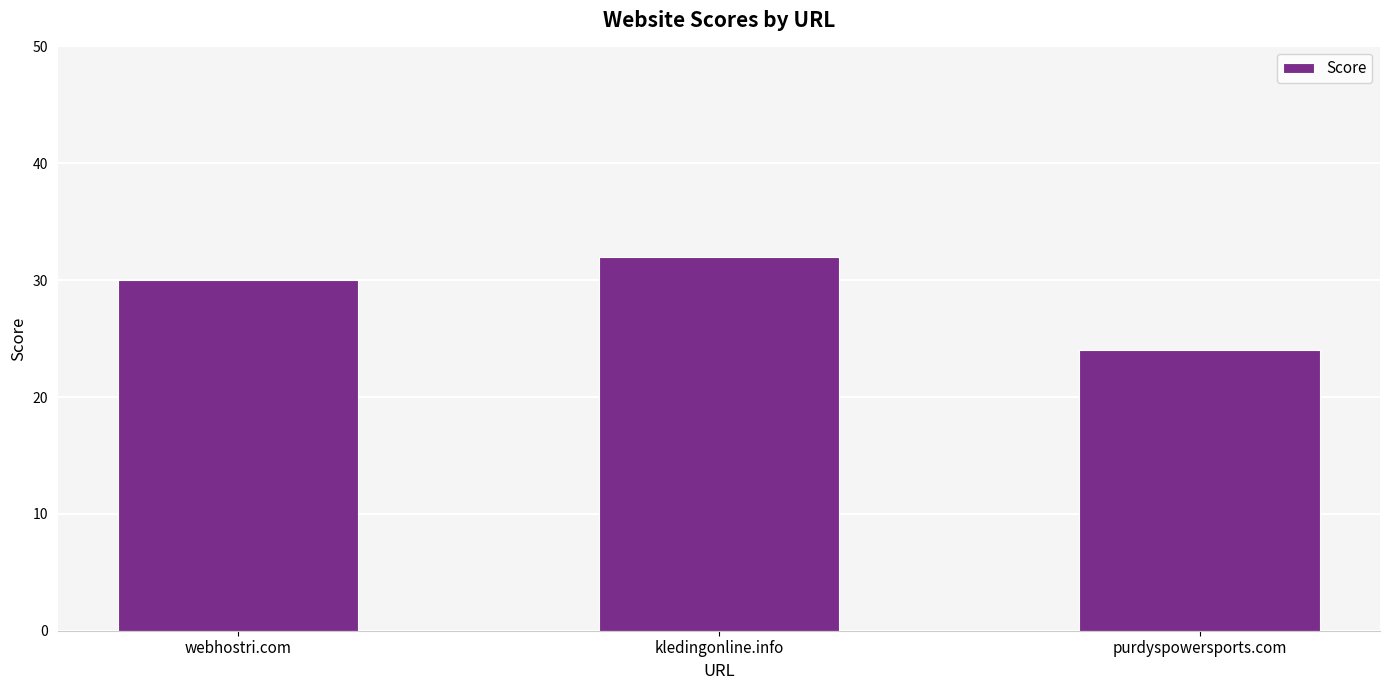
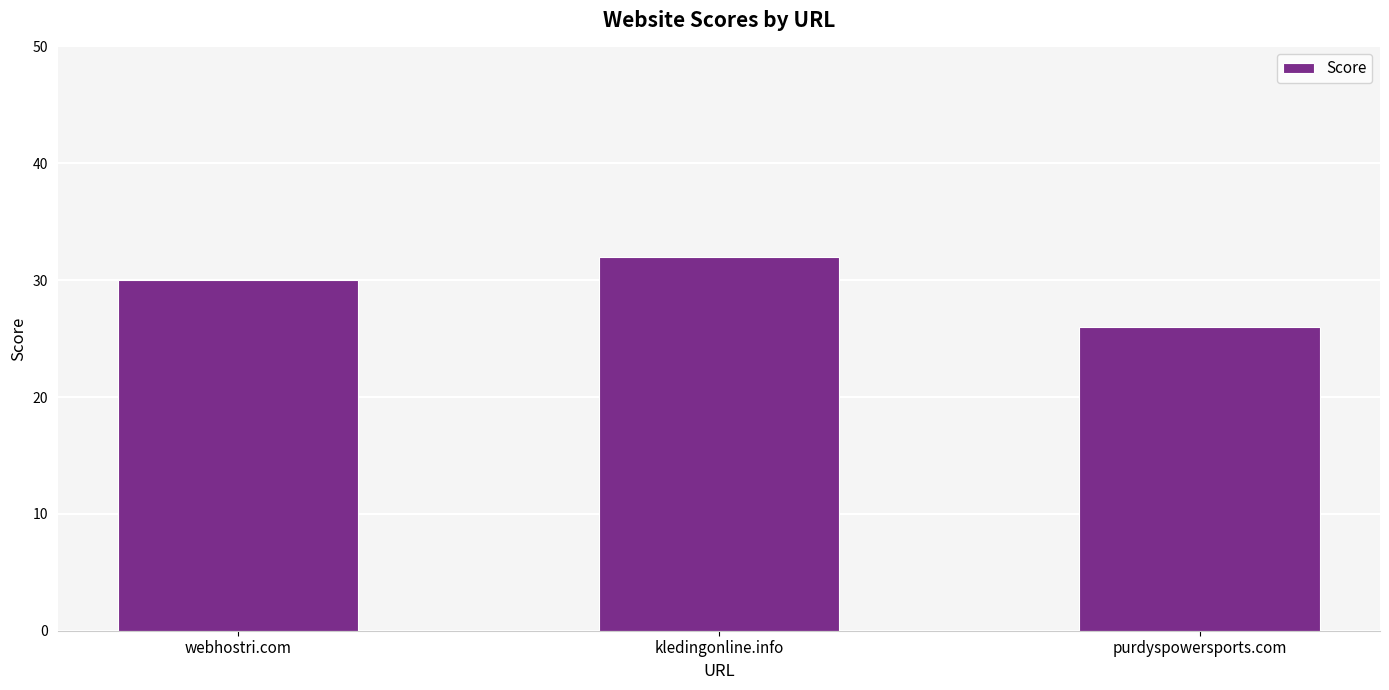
purdyspowersports.com: 24 -> 26
